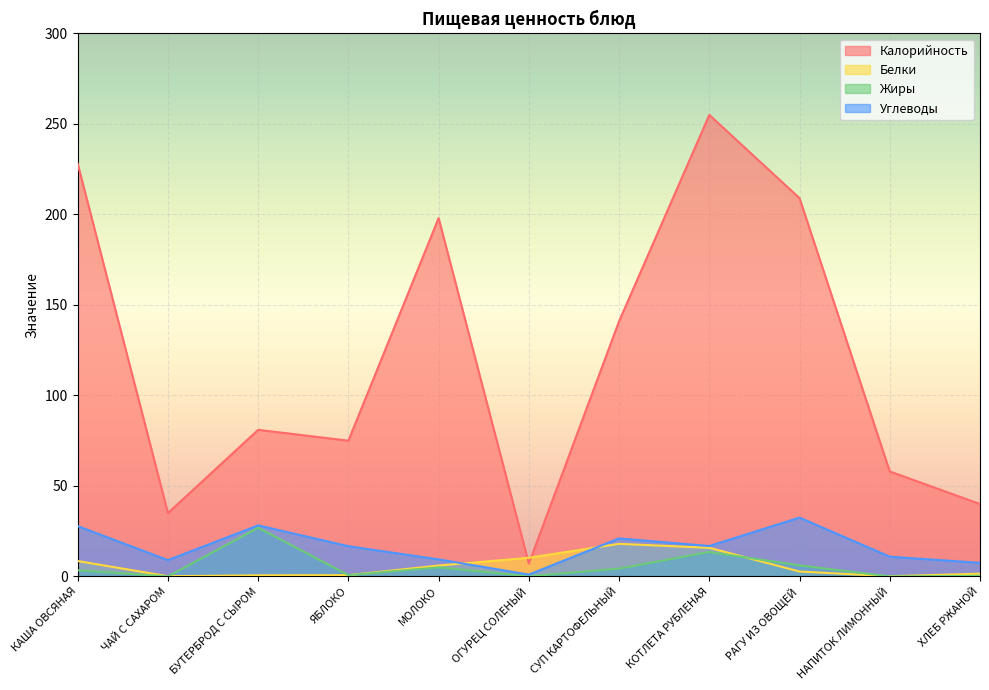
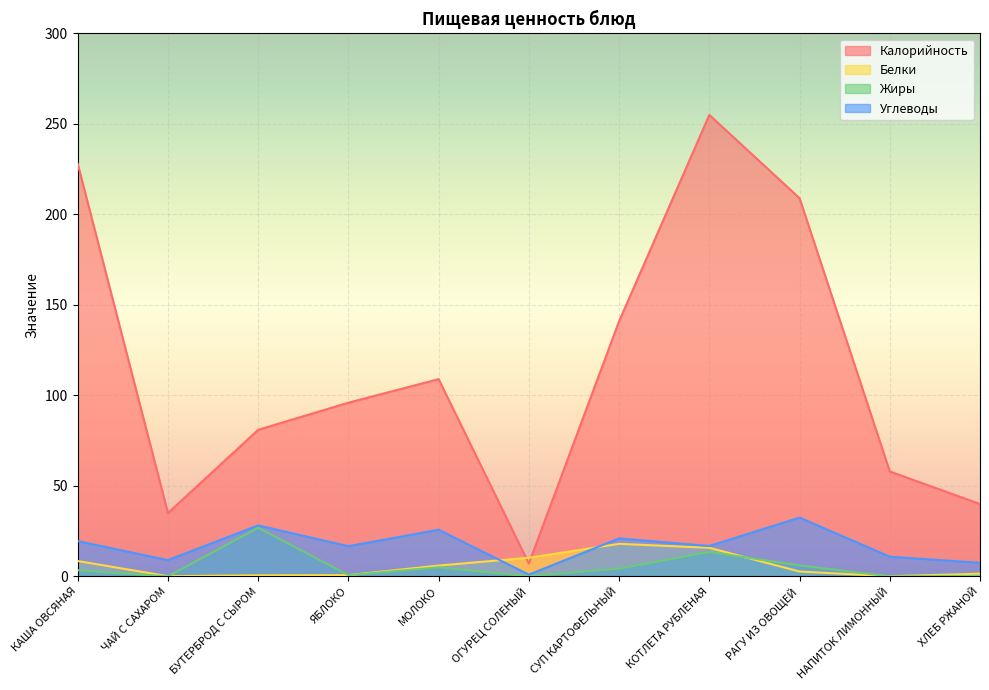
Углеводы, КАША ОВСЯНАЯ: 28 -> 20
Калорийность, ЯБЛОКО: 75 -> 96
Калорийность, МОЛОКО: 198 -> 109
Углеводы, МОЛОКО: 9 -> 26
